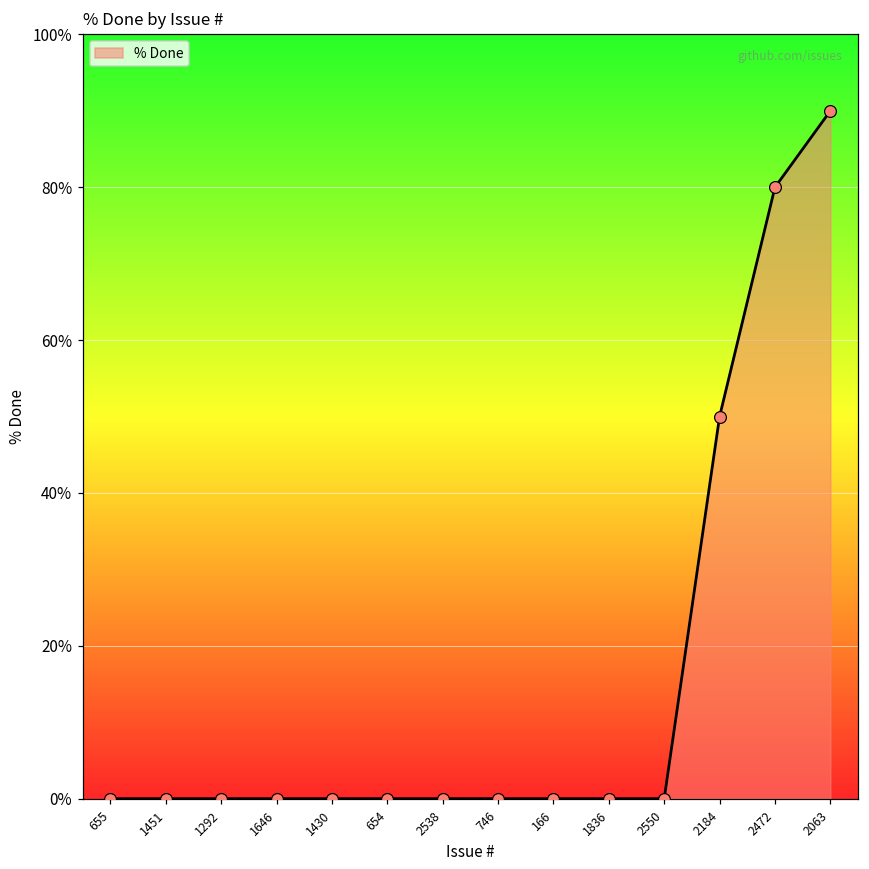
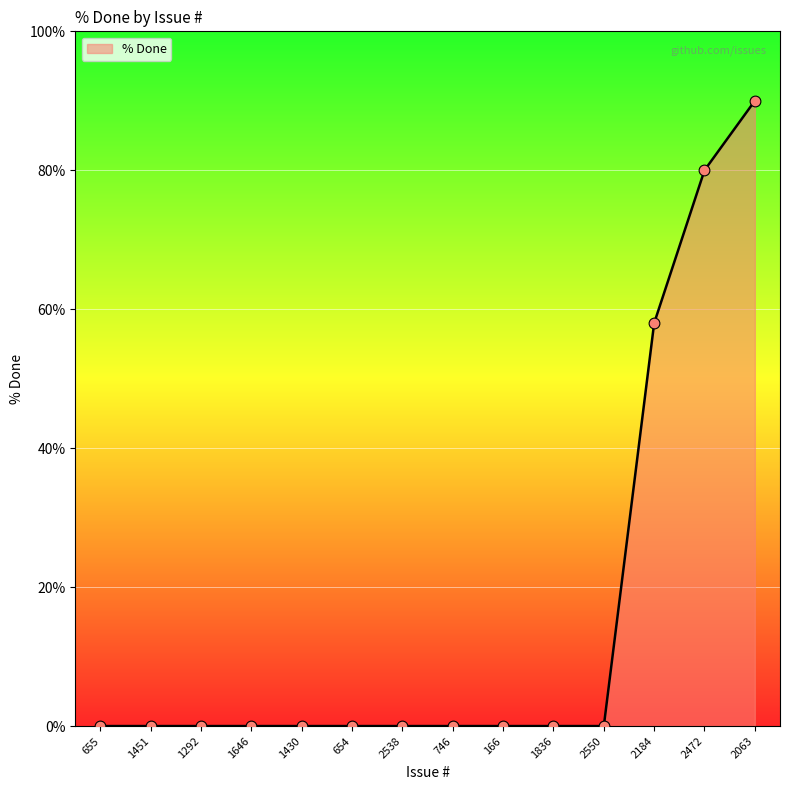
2184: 50% -> 58%
